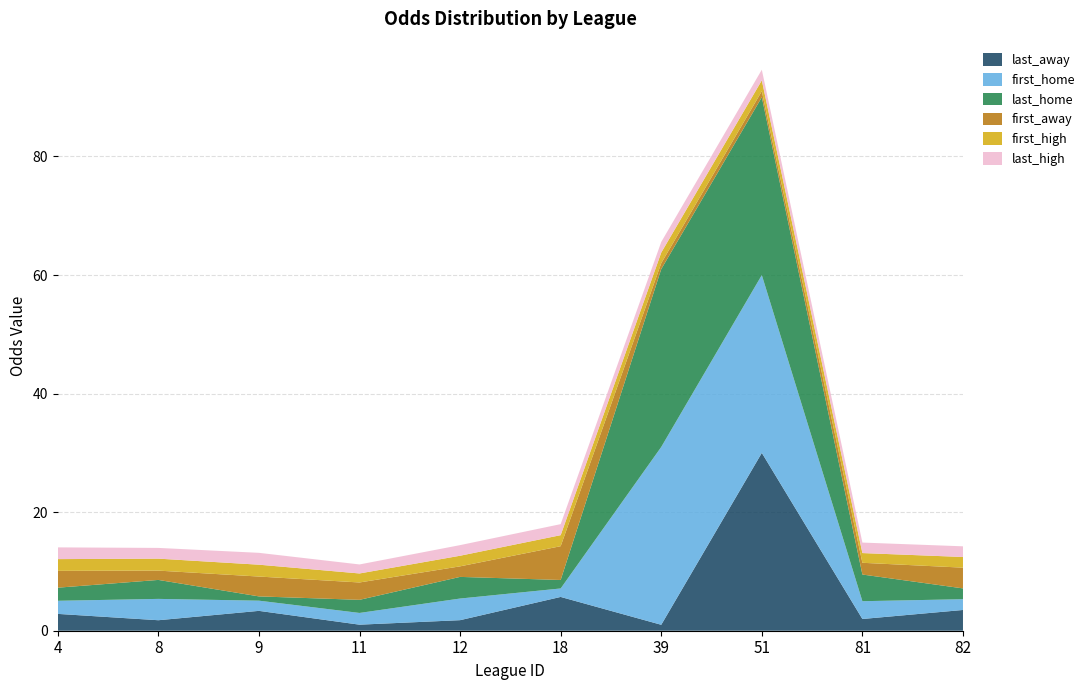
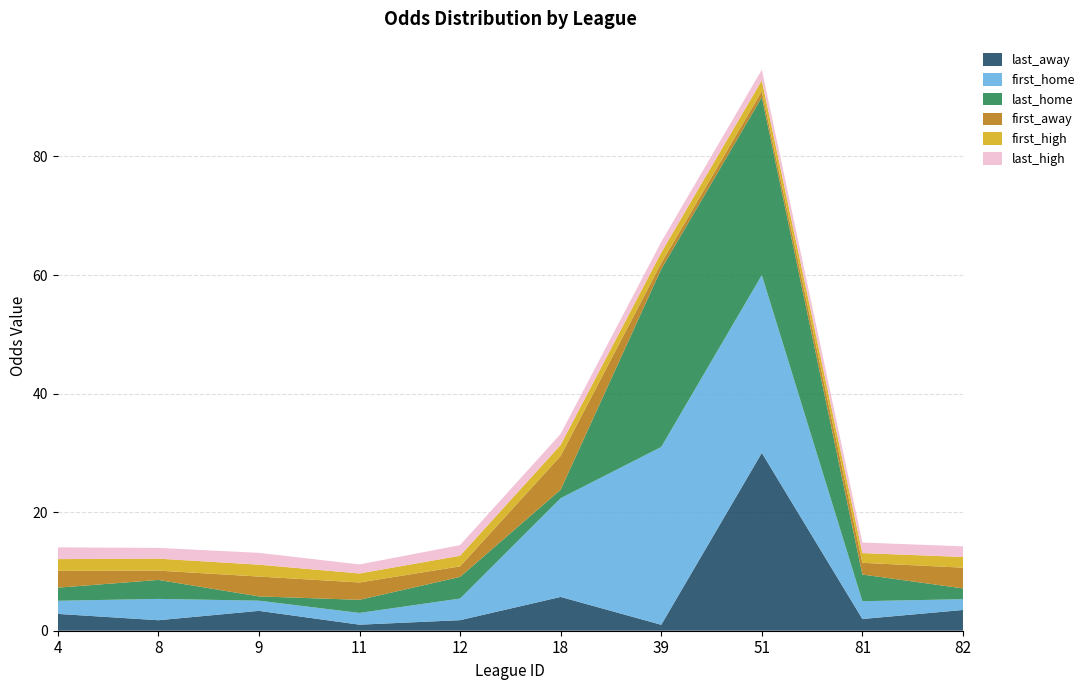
first_home, 18: 1 -> 17
